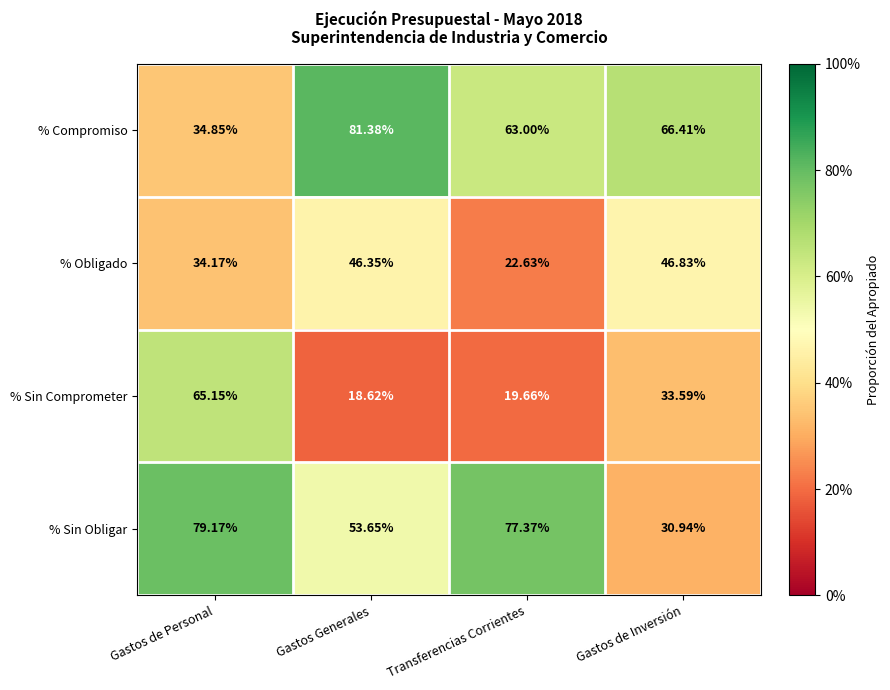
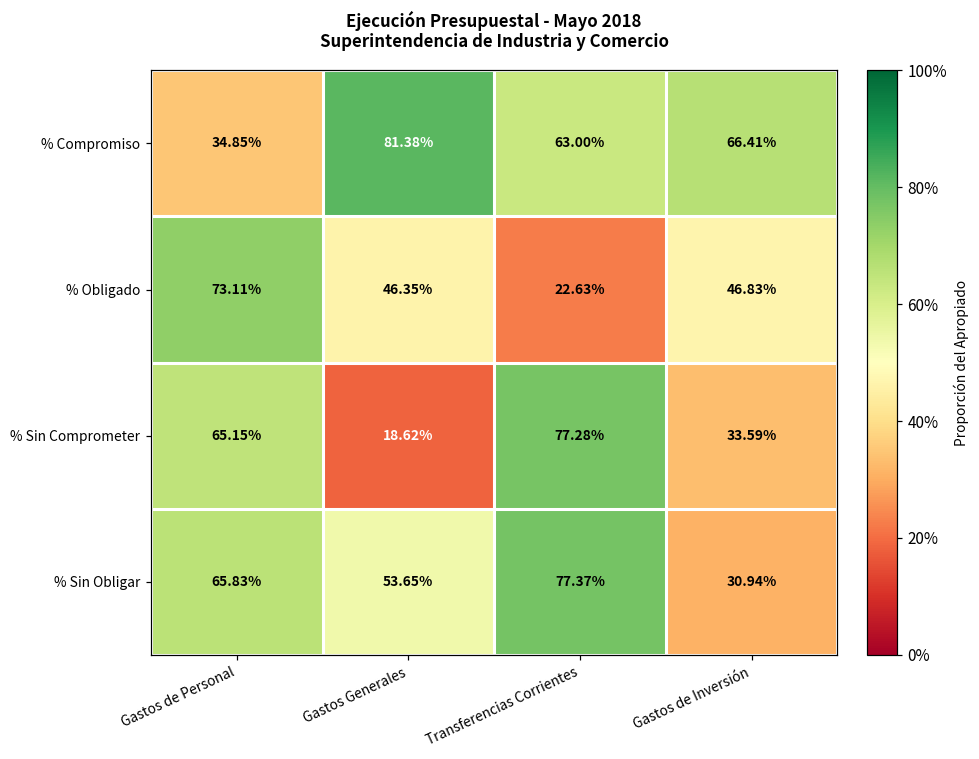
% Obligado, Gastos de Personal: 34.17% -> 73.11%
% Sin Comprometer, Transferencias Corrientes: 19.66% -> 77.28%
% Sin Obligar, Gastos de Personal: 79.17% -> 65.83%
